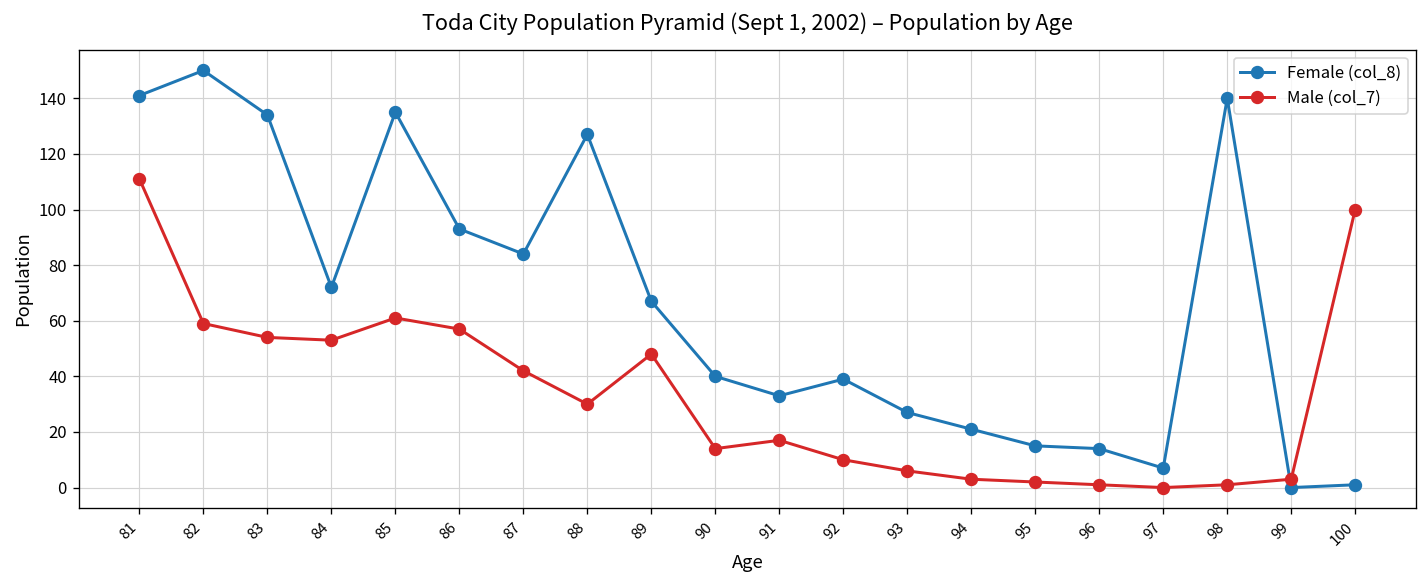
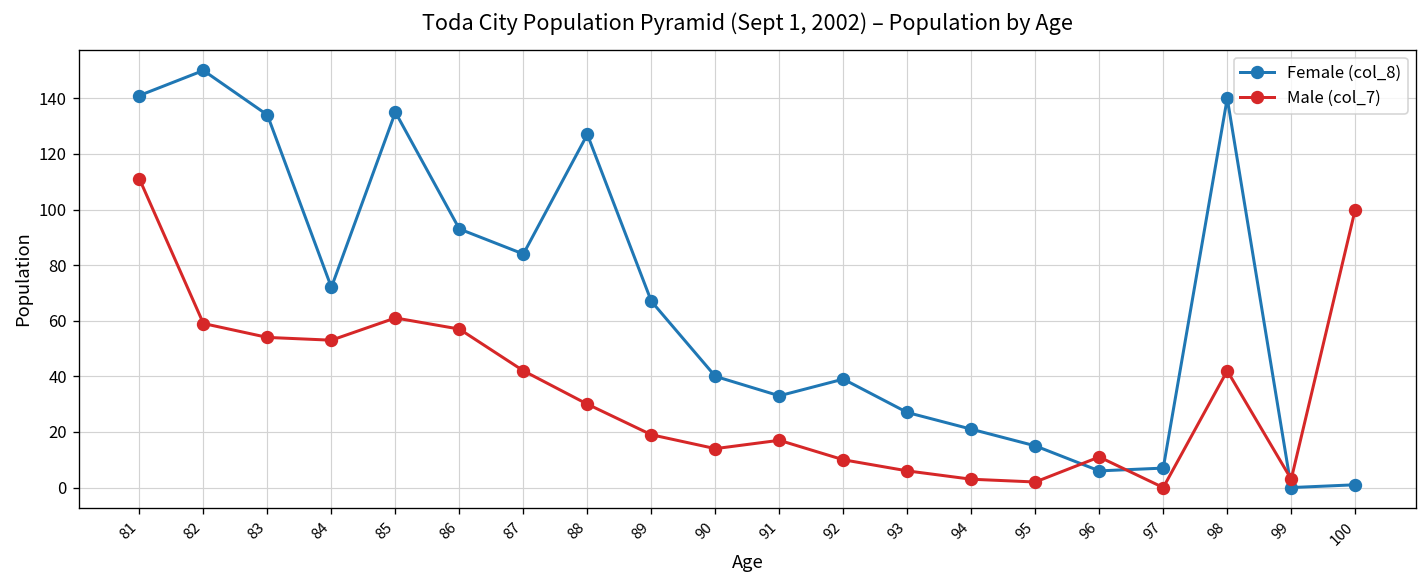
Male (col_7), 89: 48 -> 19
Female (col_8), 96: 14 -> 6
Male (col_7), 96: 1 -> 11
Male (col_7), 98: 1 -> 42
